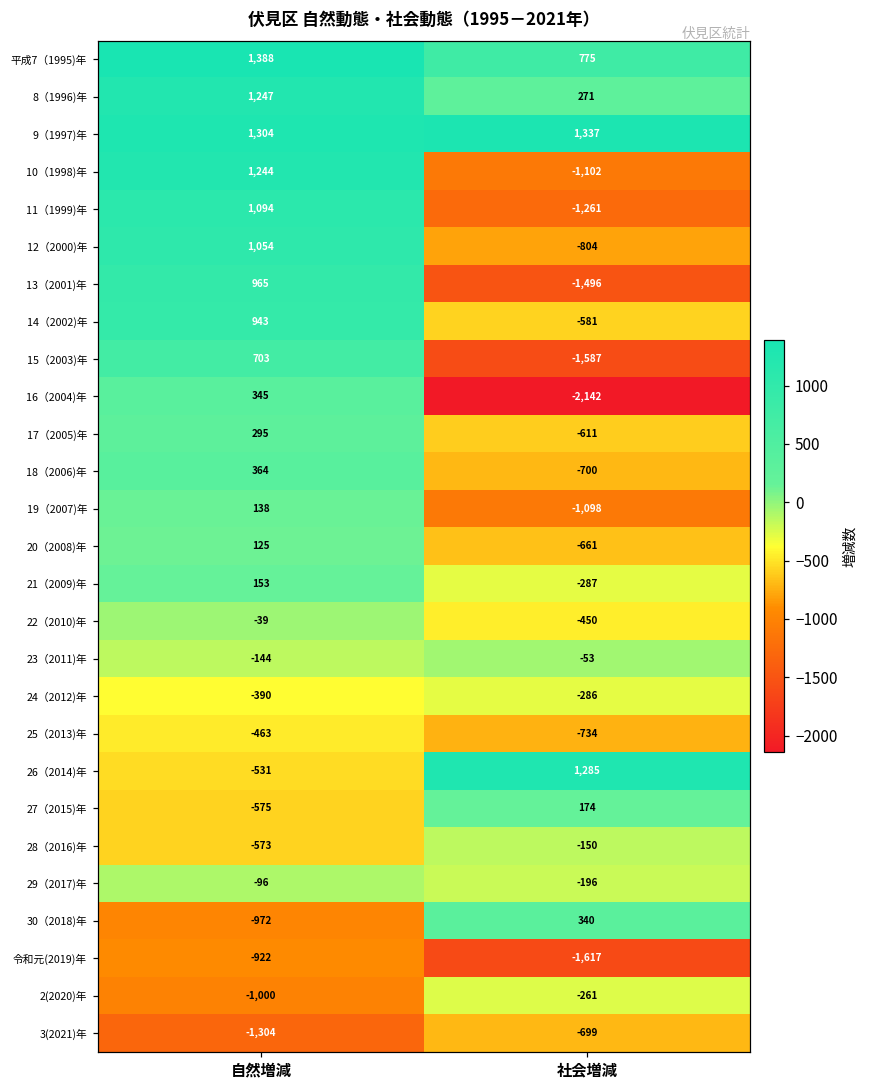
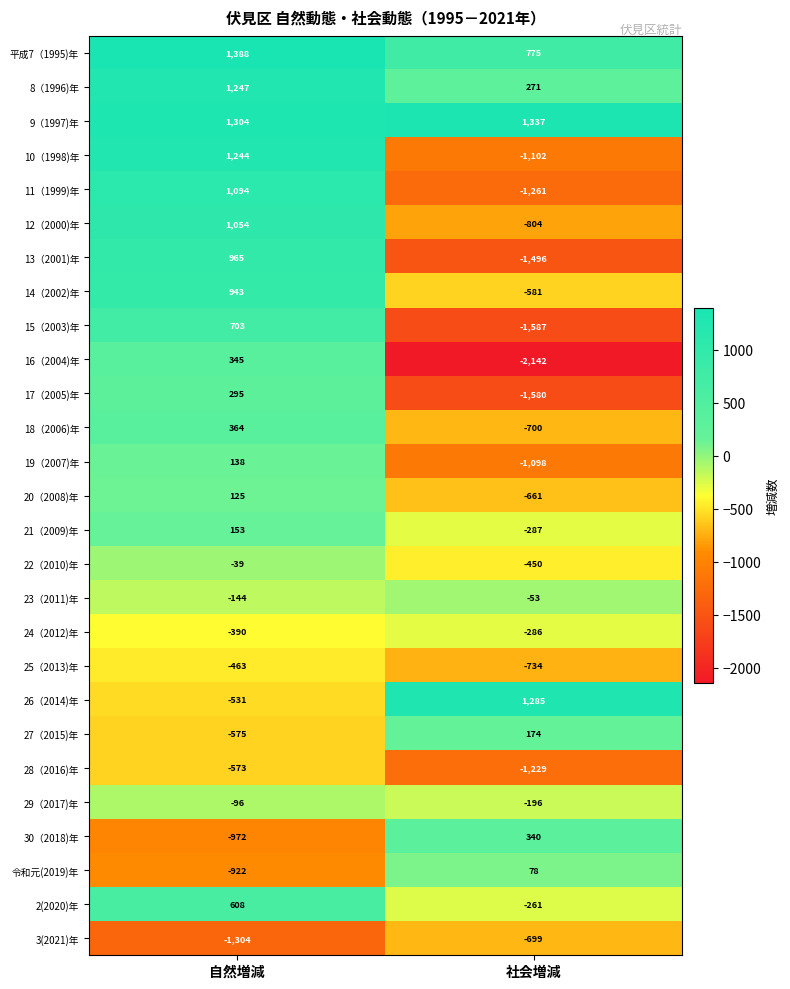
17（2005)年, 社会増減: -611 -> -1,580
28（2016)年, 社会増減: -150 -> -1,229
令和元(2019)年, 社会増減: -1,617 -> 78
2(2020)年, 自然増減: -1,000 -> 608
